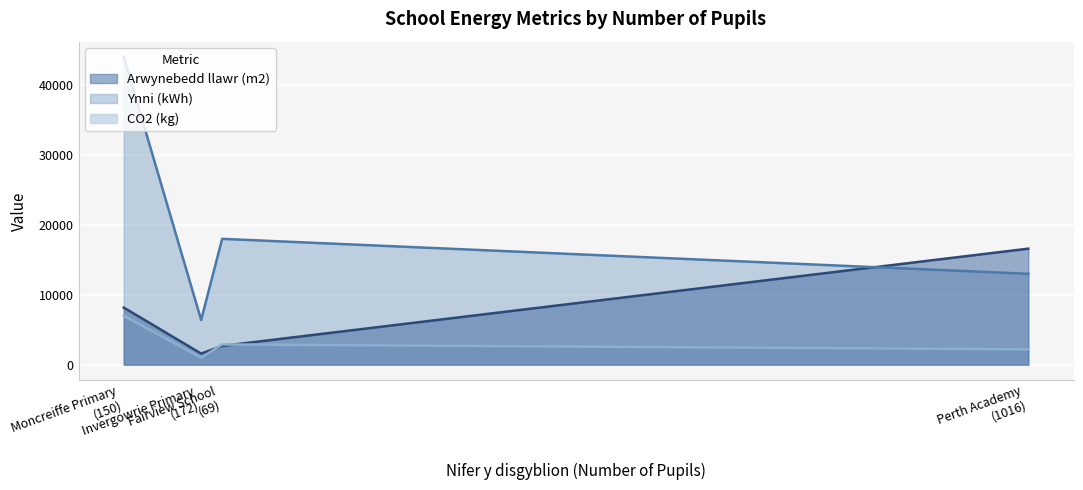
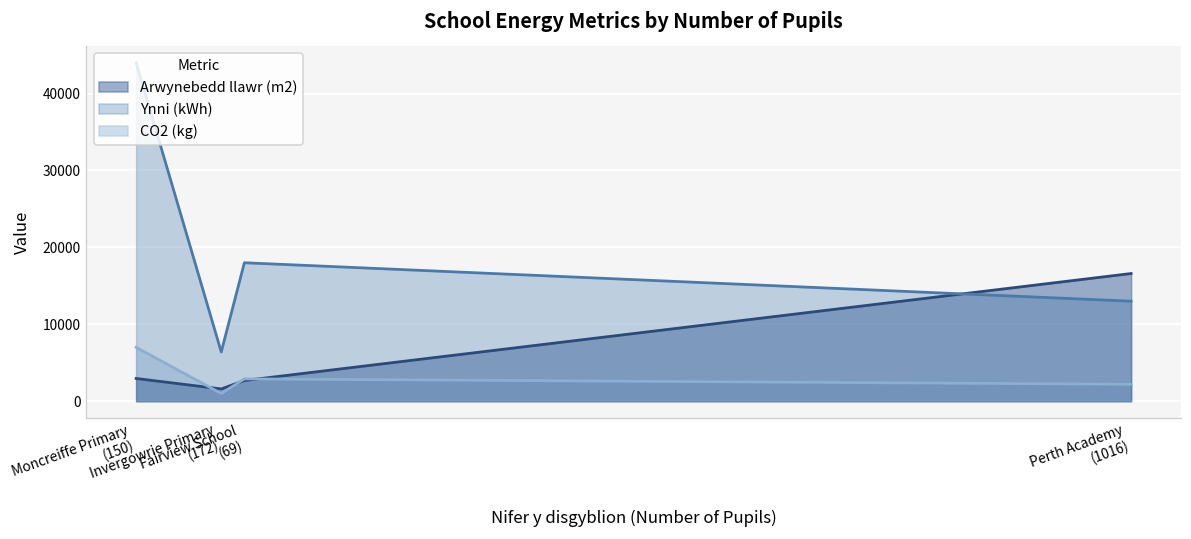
Arwynebedd llawr (m2), Moncreiffe Primary (150): 8000 -> 3000
